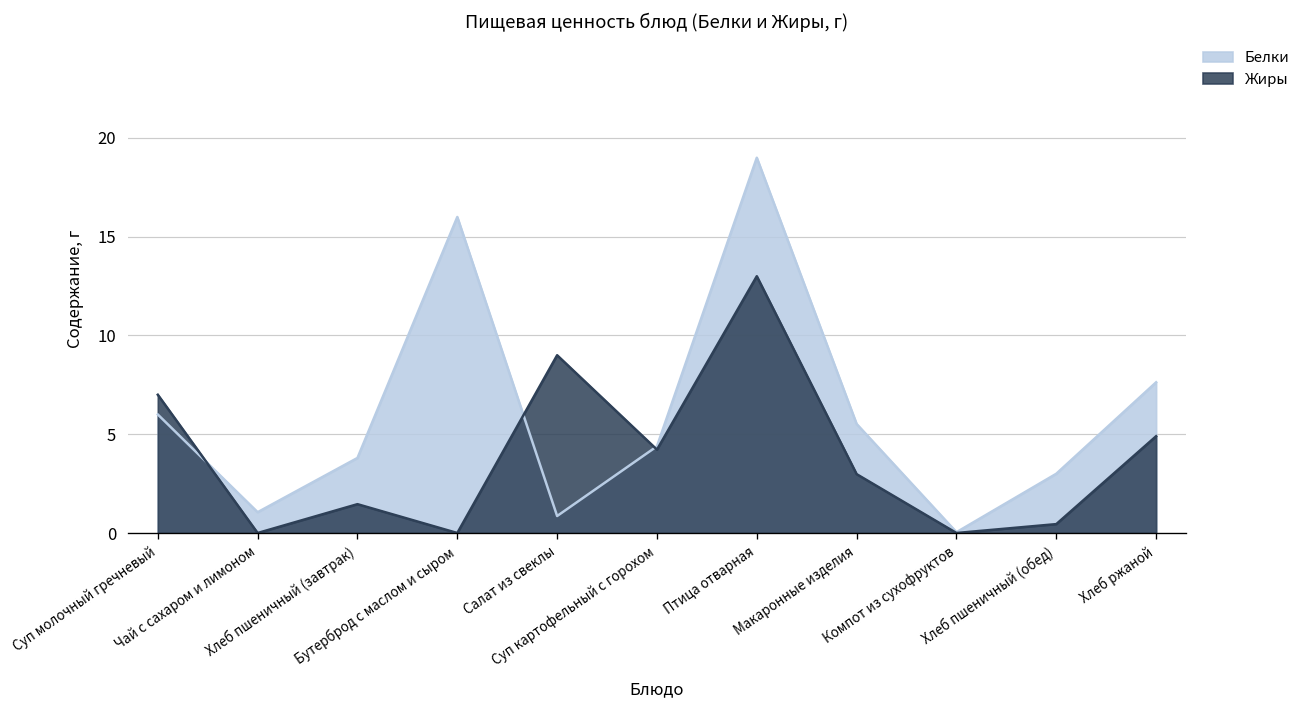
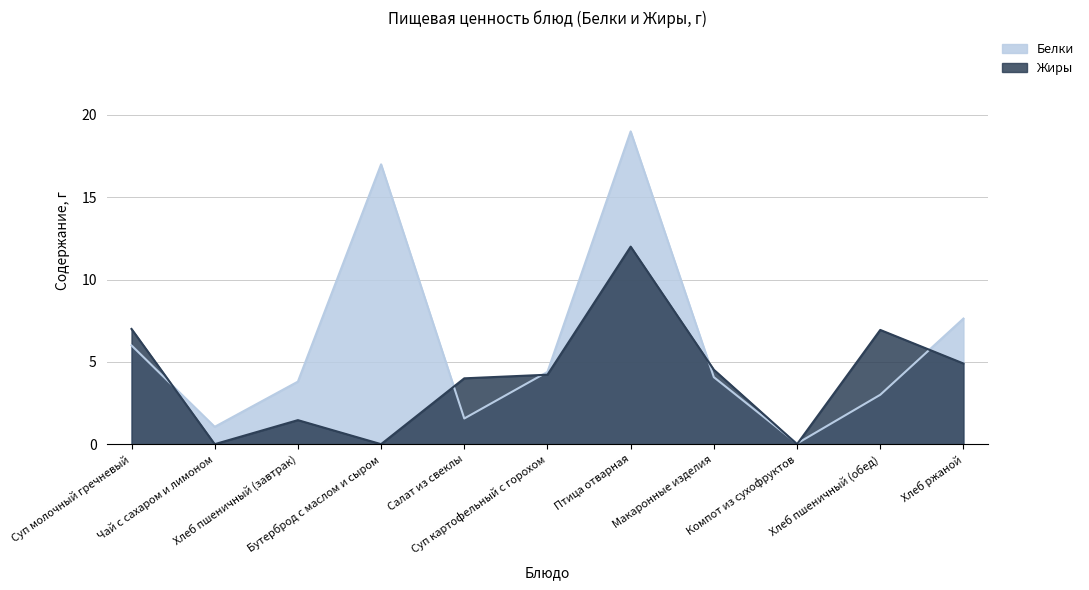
Белки, Бутерброд с маслом и сыром: 16 -> 17
Белки, Салат из свеклы: 0.9 -> 1.6
Жиры, Салат из свеклы: 9 -> 4
Жиры, Птица отварная: 13 -> 12
Белки, Макаронные изделия: 5.5 -> 4.1
Жиры, Макаронные изделия: 3.0 -> 4.5
Жиры, Хлеб пшеничный (обед): 0.5 -> 6.9
